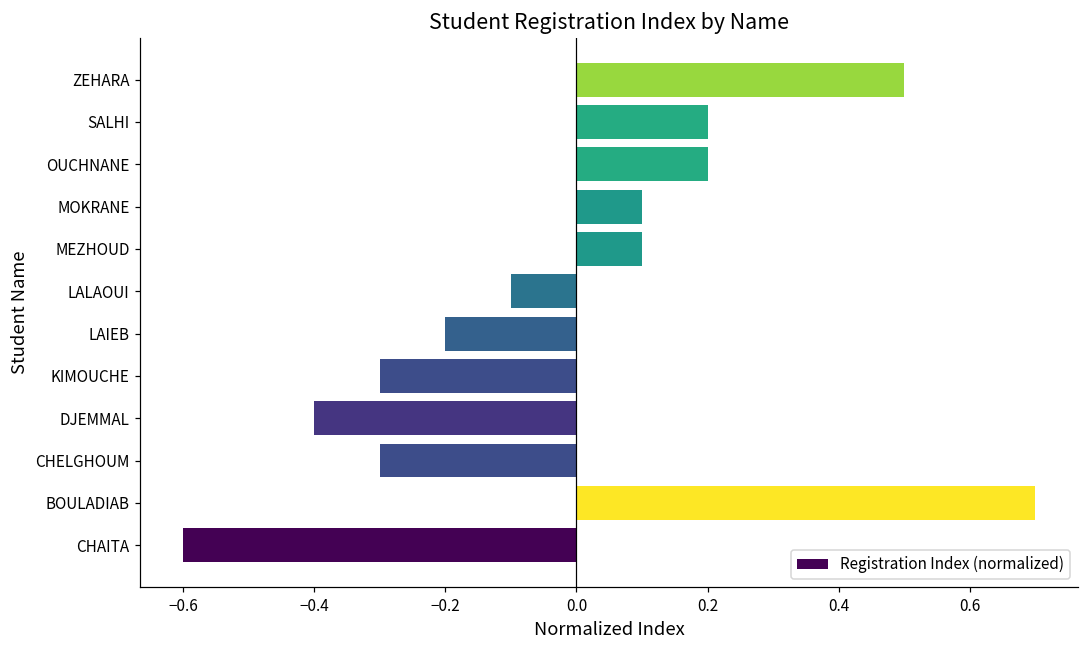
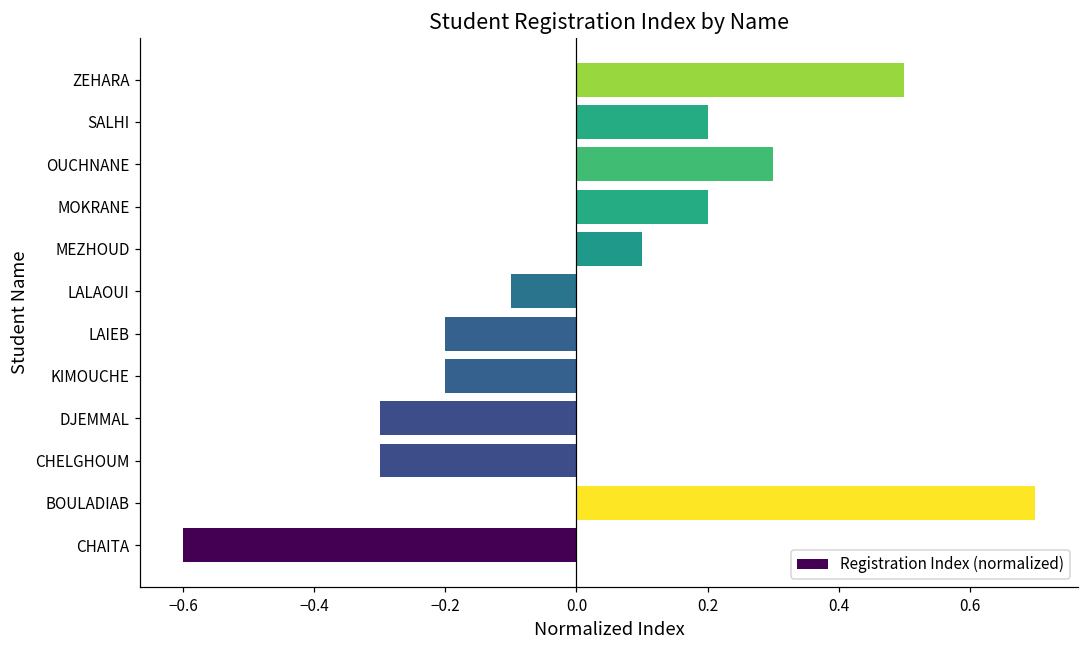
OUCHNANE: 0.20 -> 0.30
MOKRANE: 0.10 -> 0.20
KIMOUCHE: -0.30 -> -0.20
DJEMMAL: -0.40 -> -0.30
